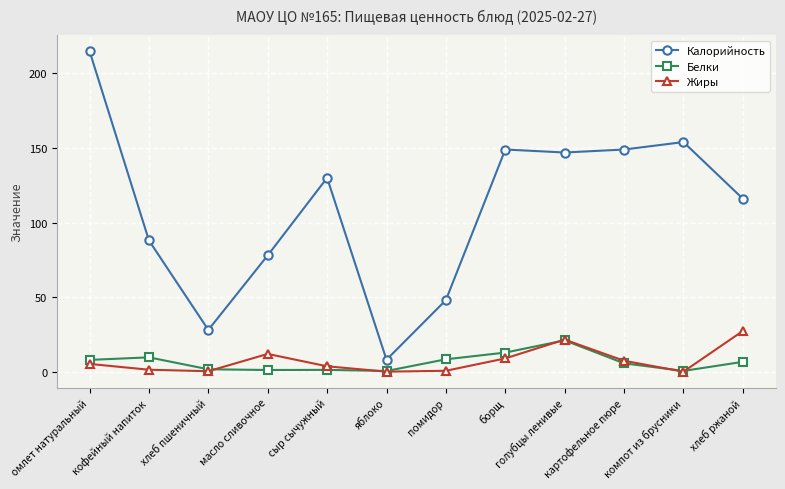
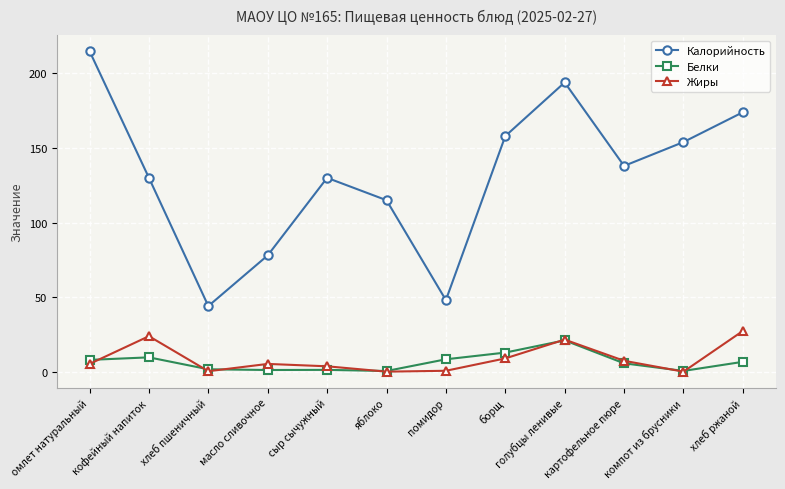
Калорийность, кофейный напиток: 88 -> 130
Жиры, кофейный напиток: 1 -> 24
Калорийность, хлеб пшеничный: 28 -> 44
Жиры, масло сливочное: 12 -> 5
Калорийность, яблоко: 8 -> 115
Калорийность, борщ: 149 -> 158
Калорийность, голубцы ленивые: 147 -> 194
Калорийность, картофельное пюре: 149 -> 138
Калорийность, хлеб ржаной: 116 -> 174
